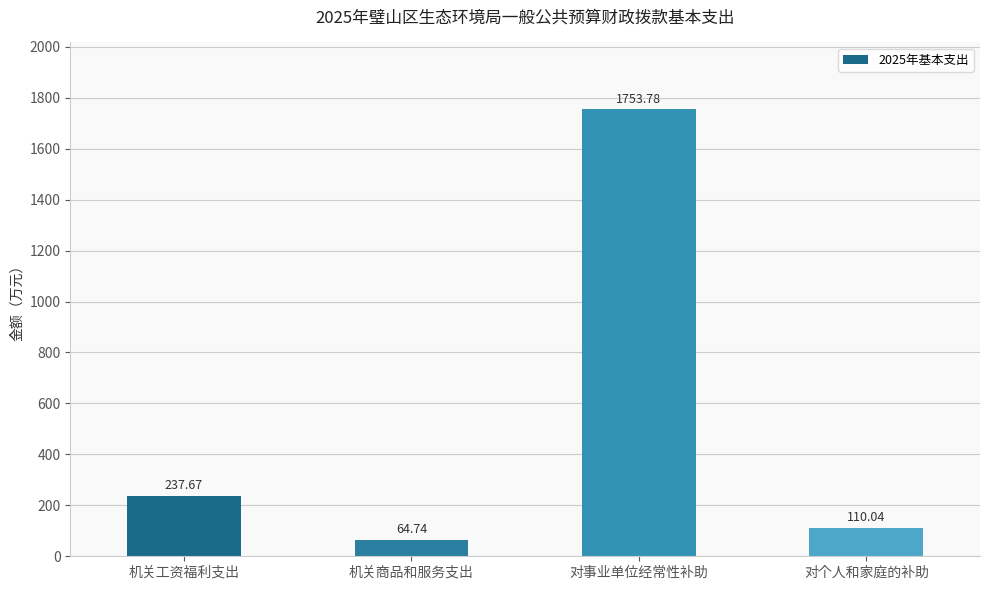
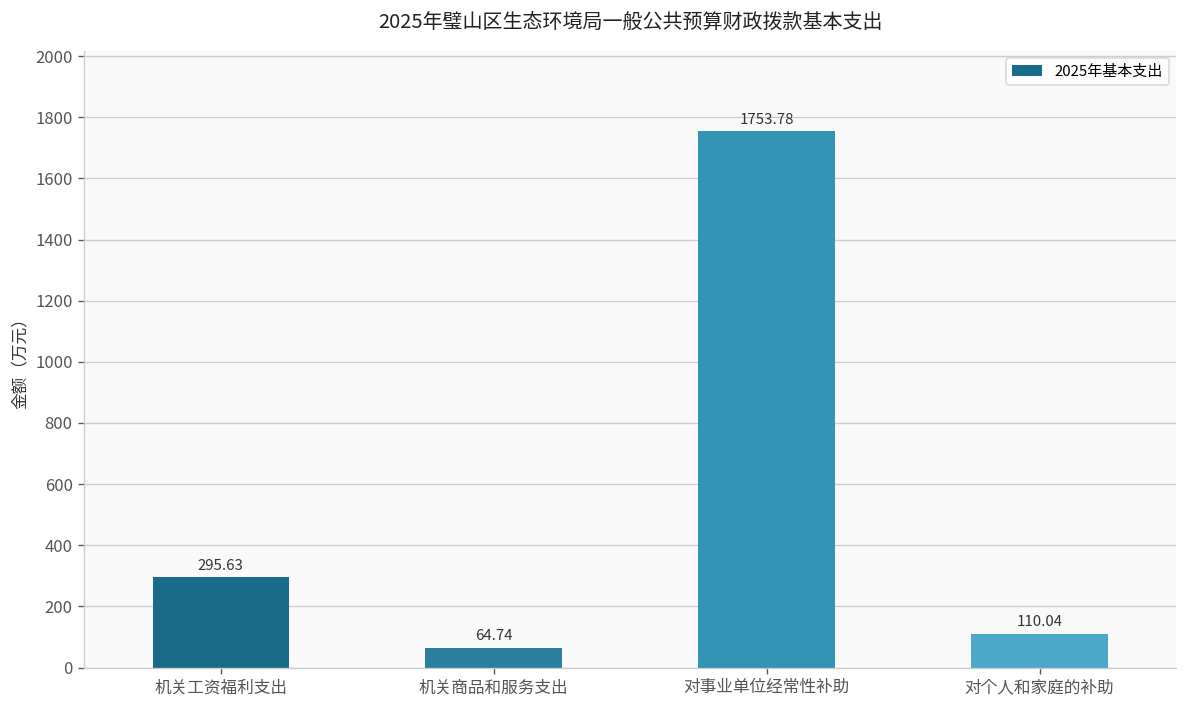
机关工资福利支出: 237.67 -> 295.63
